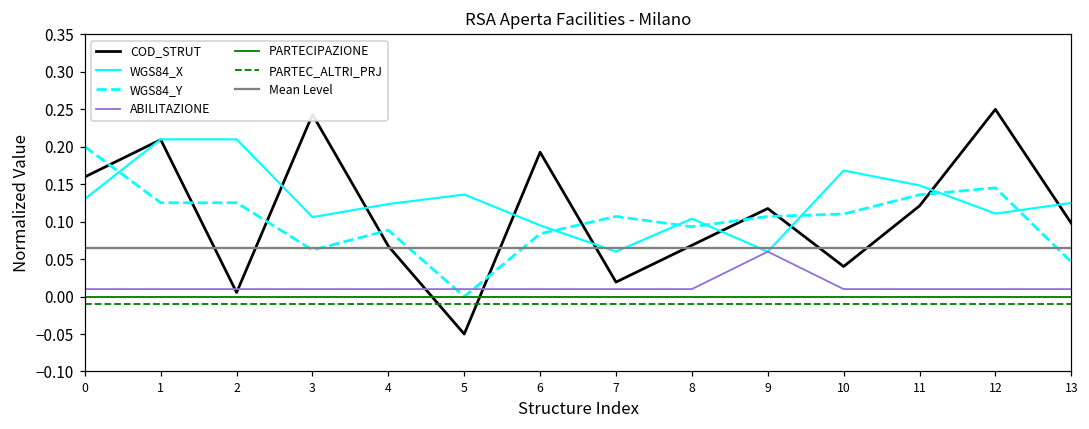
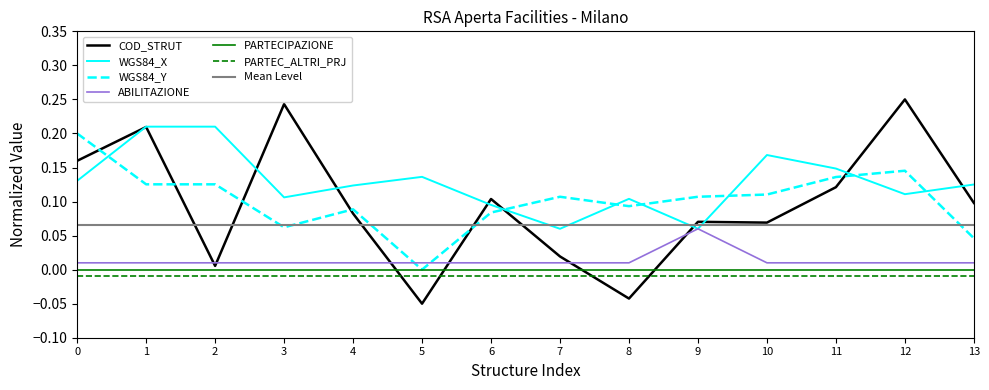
COD_STRUT, 4: 0.07 -> 0.08
COD_STRUT, 6: 0.19 -> 0.10
COD_STRUT, 8: 0.07 -> -0.04
COD_STRUT, 9: 0.12 -> 0.07
COD_STRUT, 10: 0.04 -> 0.07
